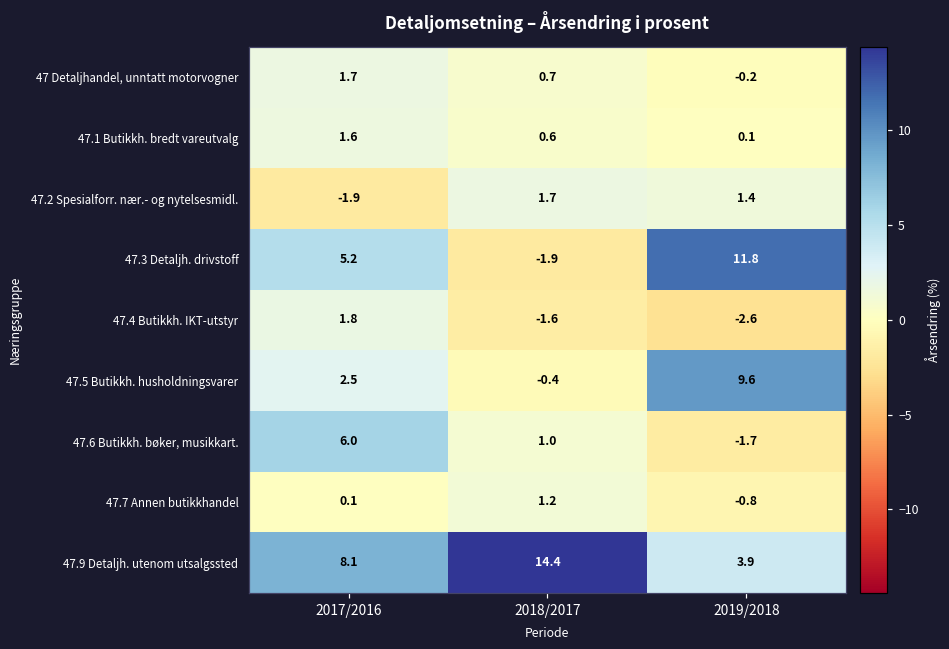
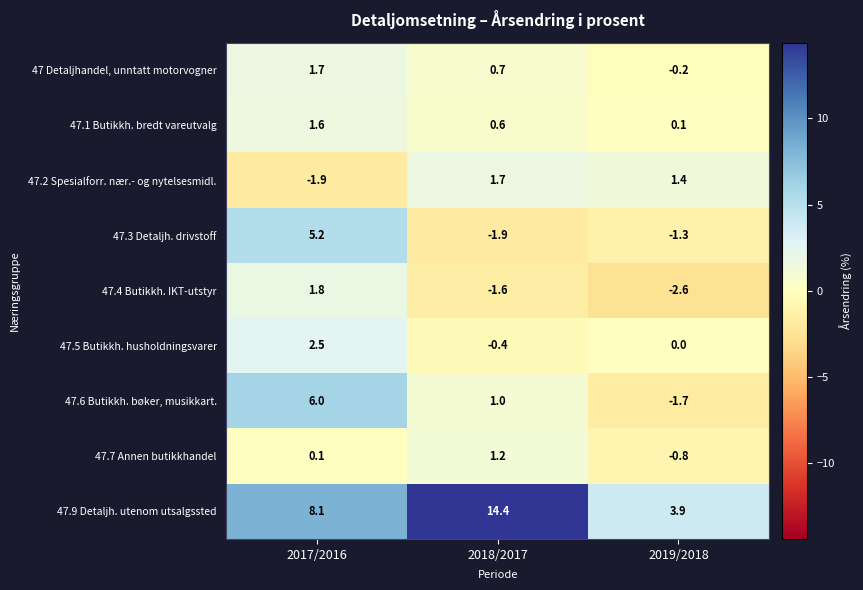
47.3 Detaljh. drivstoff, 2019/2018: 11.8 -> -1.3
47.5 Butikkh. husholdningsvarer, 2019/2018: 9.6 -> 0.0
